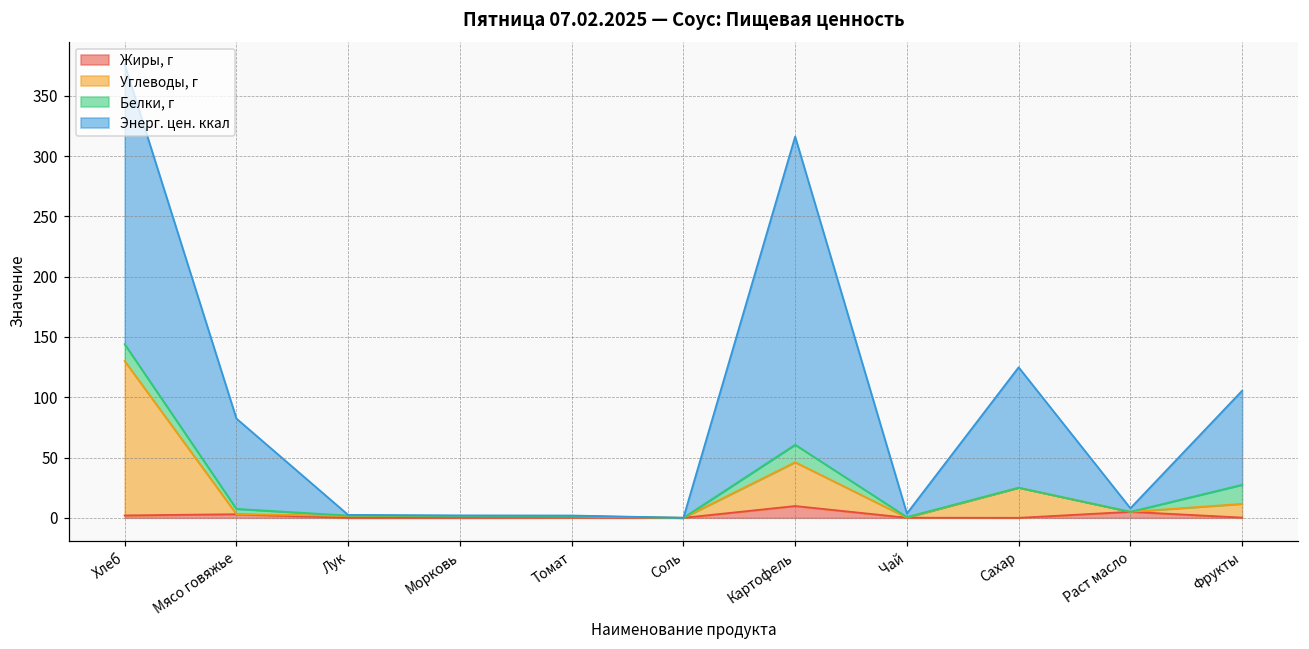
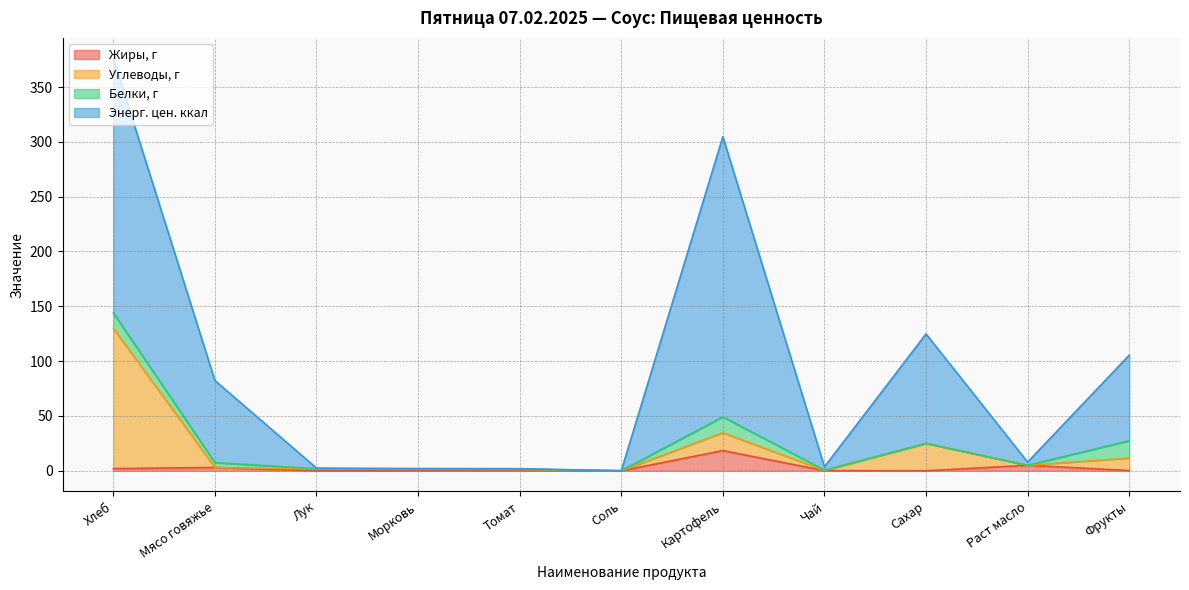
Жиры, г, Картофель: 10 -> 18
Углеводы, г, Картофель: 36 -> 16
